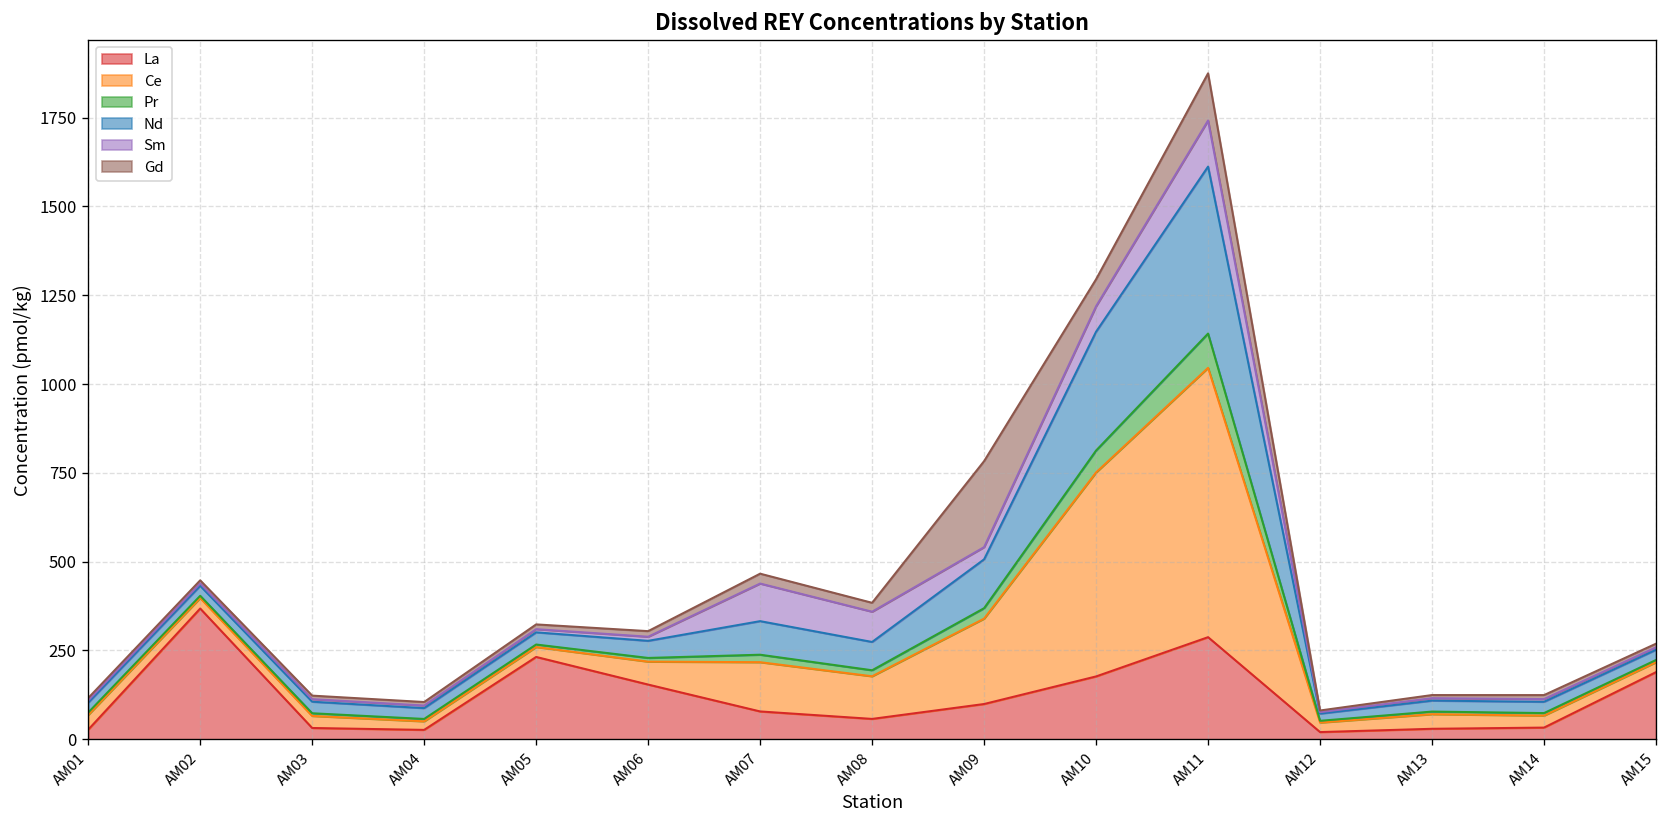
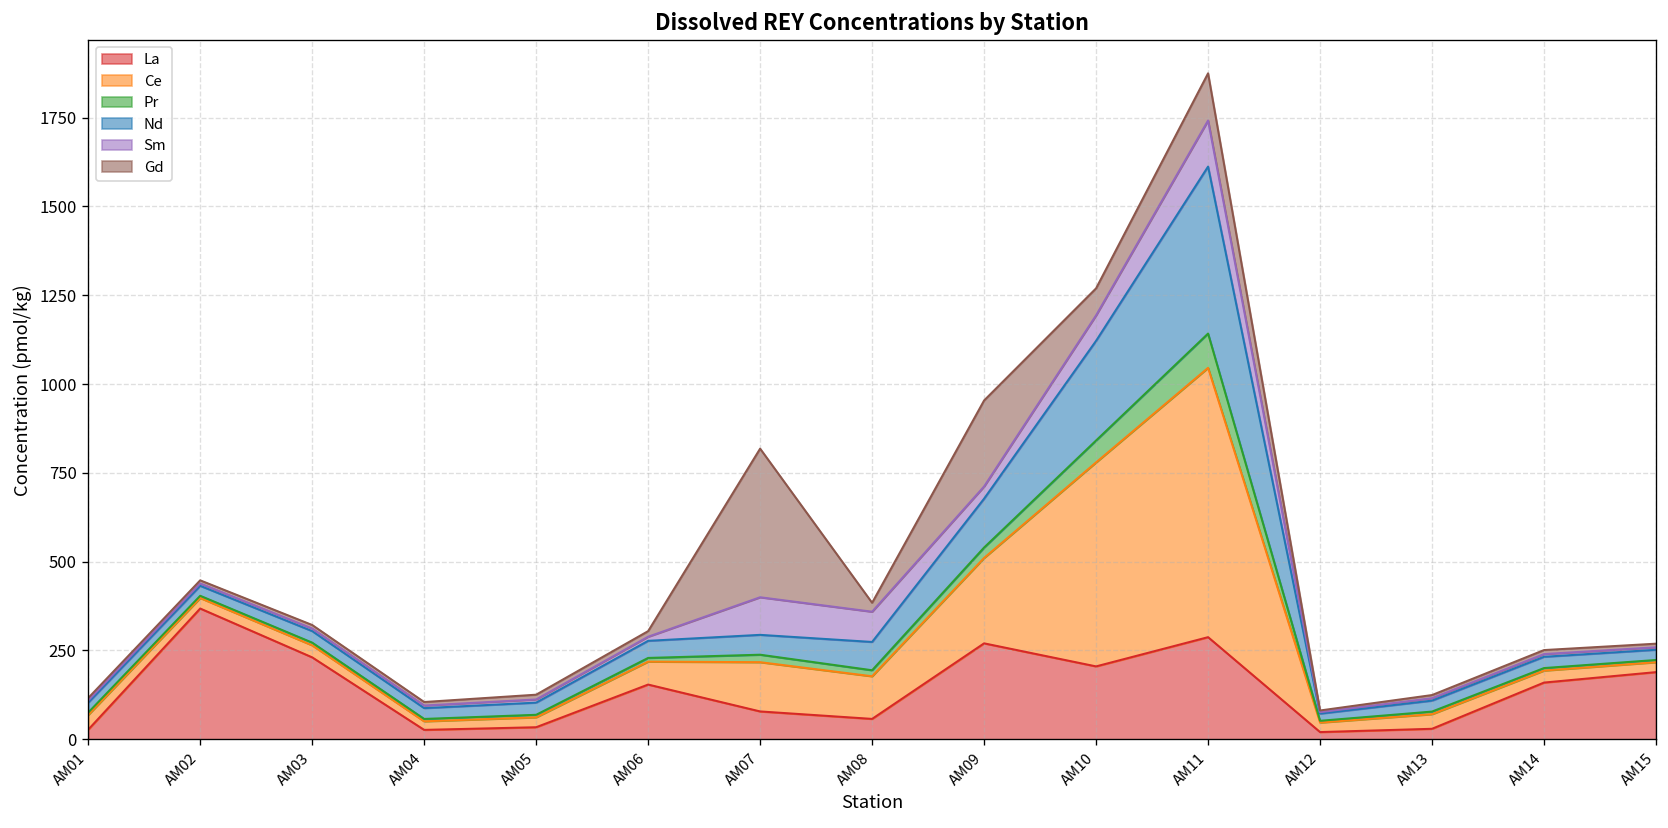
La, AM03: 30 -> 230
La, AM05: 230 -> 30
Nd, AM07: 90 -> 60
Gd, AM07: 30 -> 420
La, AM09: 100 -> 270
La, AM10: 180 -> 210
Nd, AM10: 330 -> 280
La, AM14: 30 -> 160
